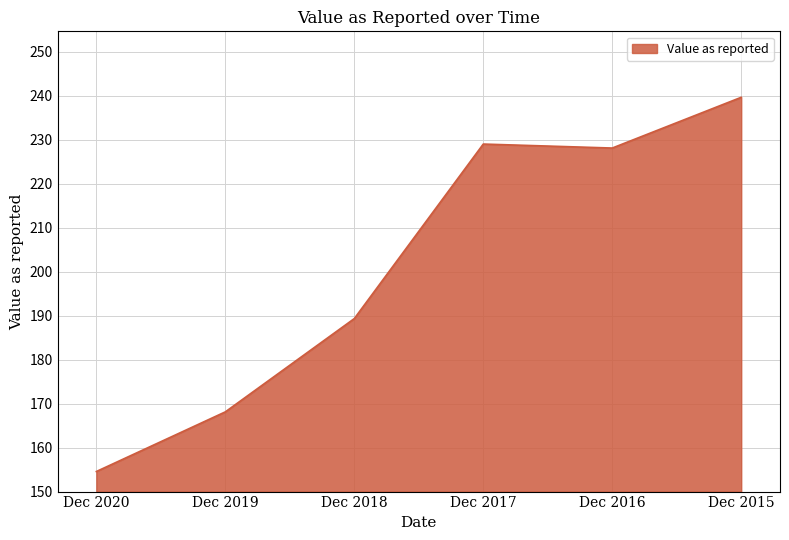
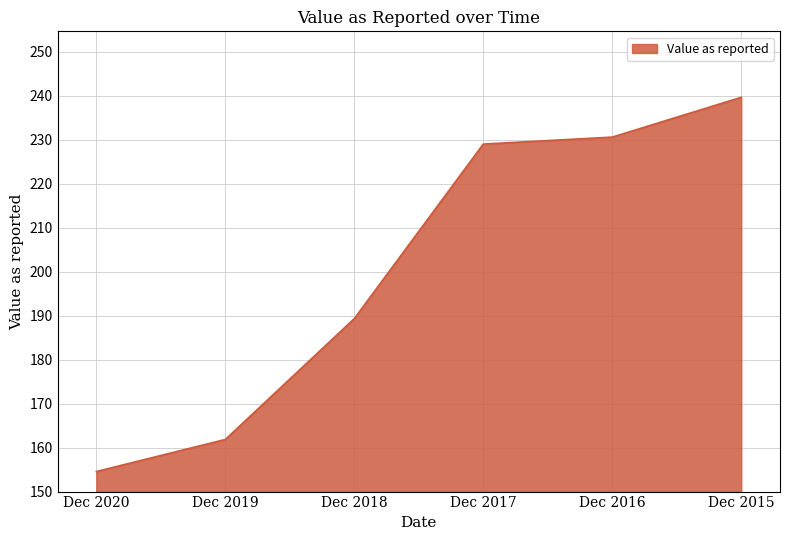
Dec 2019: 168 -> 162
Dec 2016: 228 -> 231
